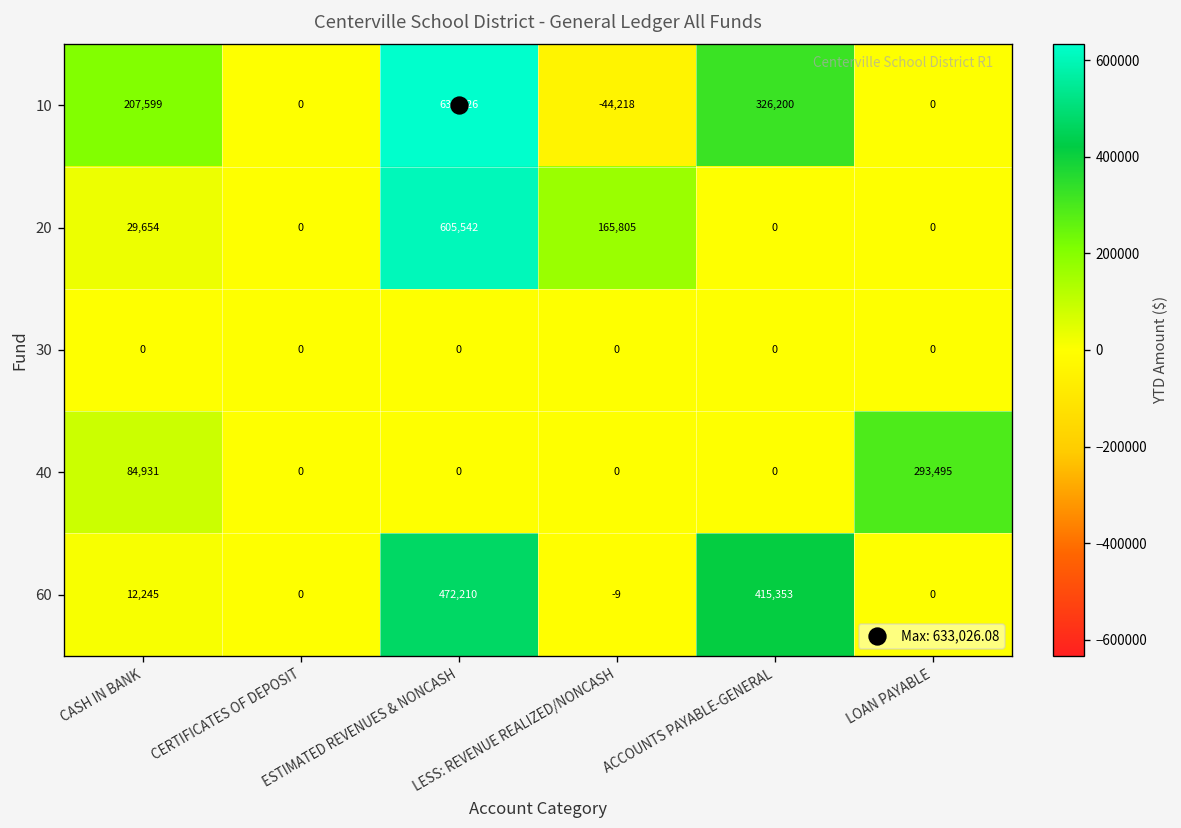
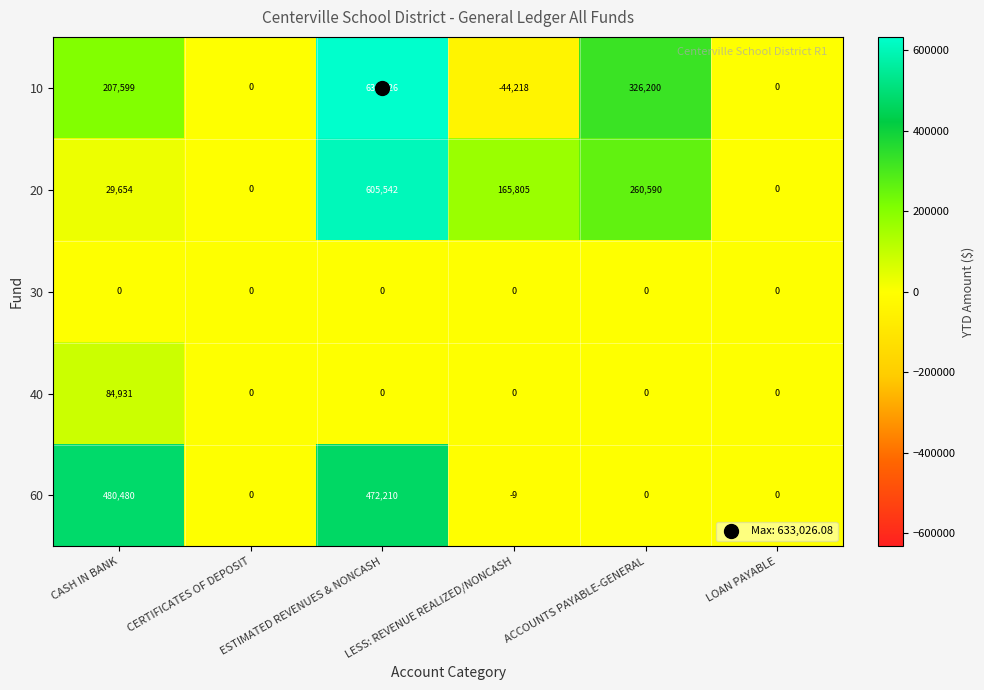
20, ACCOUNTS PAYABLE-GENERAL: 0 -> 260,590
40, LOAN PAYABLE: 293,495 -> 0
60, CASH IN BANK: 12,245 -> 480,480
60, ACCOUNTS PAYABLE-GENERAL: 415,353 -> 0
